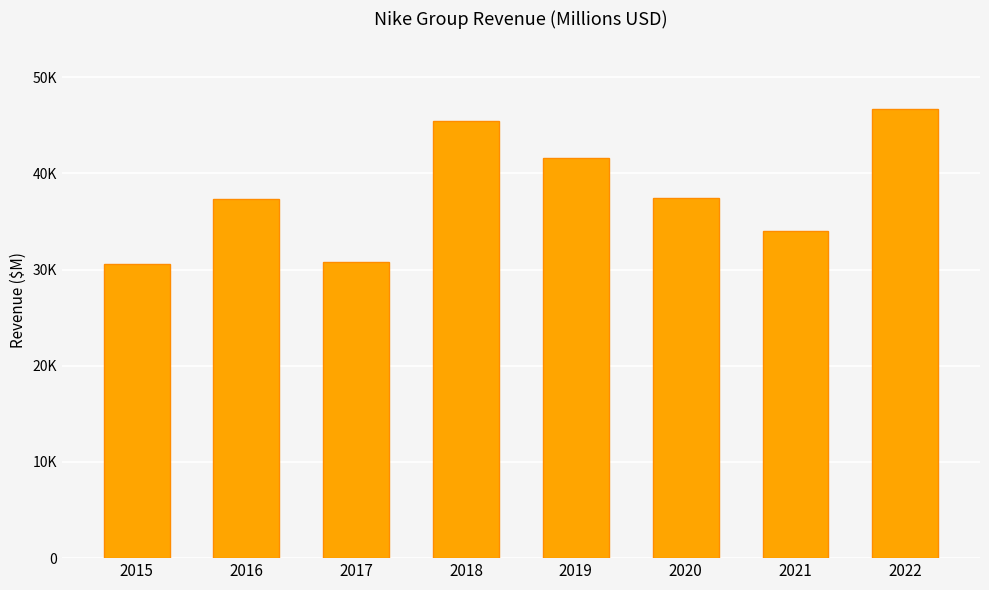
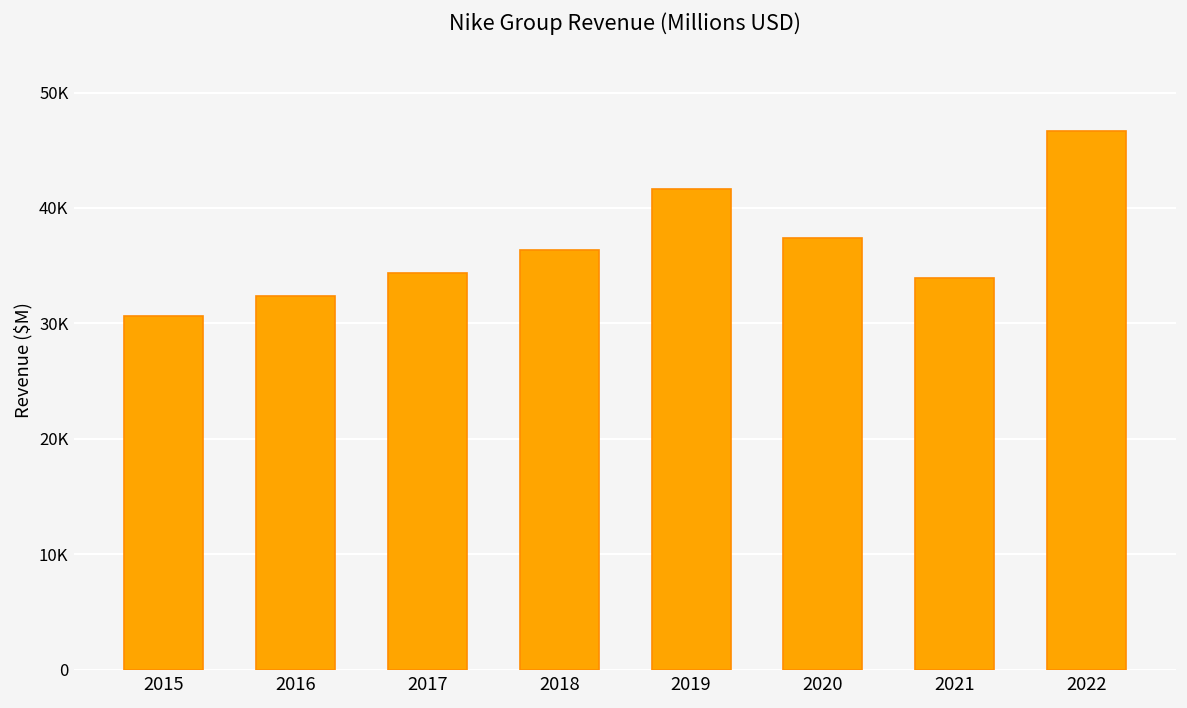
2016: 37000 -> 32000
2017: 31000 -> 34000
2018: 45000 -> 36000
